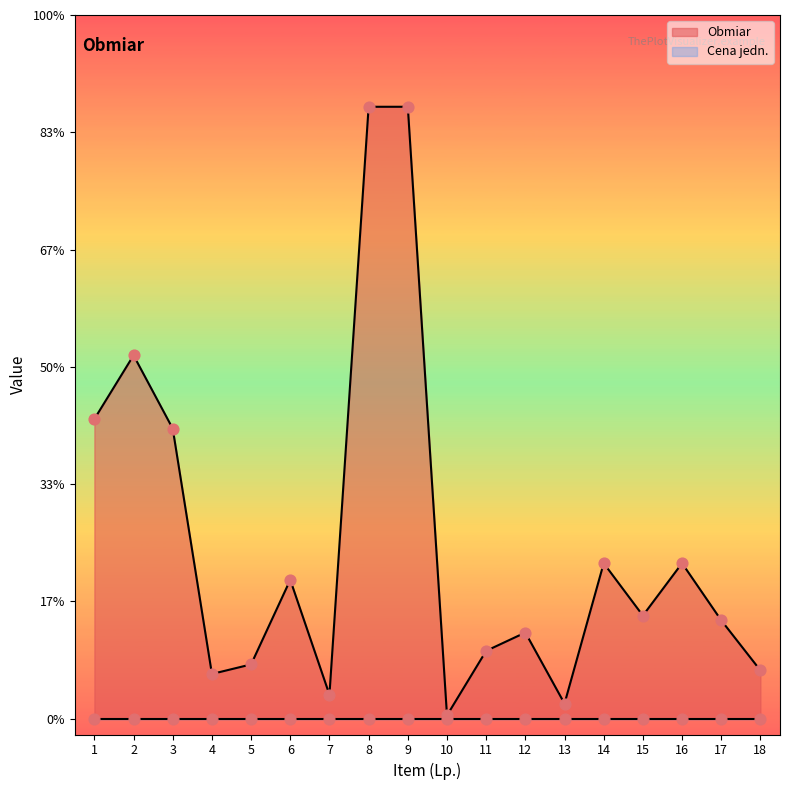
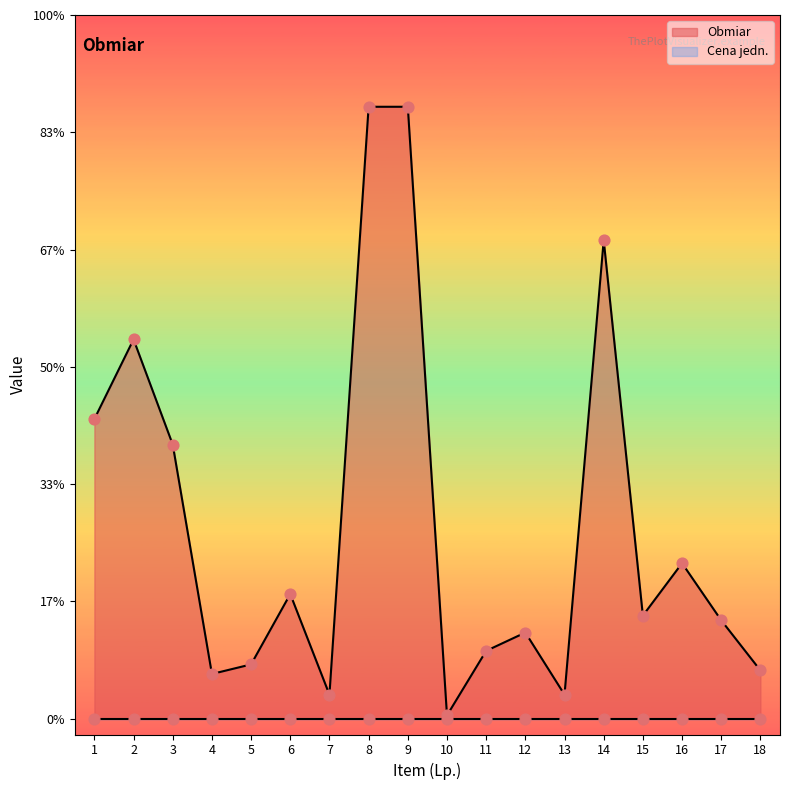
Obmiar, 2: 52% -> 54%
Obmiar, 3: 41% -> 39%
Obmiar, 6: 20% -> 18%
Obmiar, 13: 2% -> 3%
Obmiar, 14: 22% -> 68%
